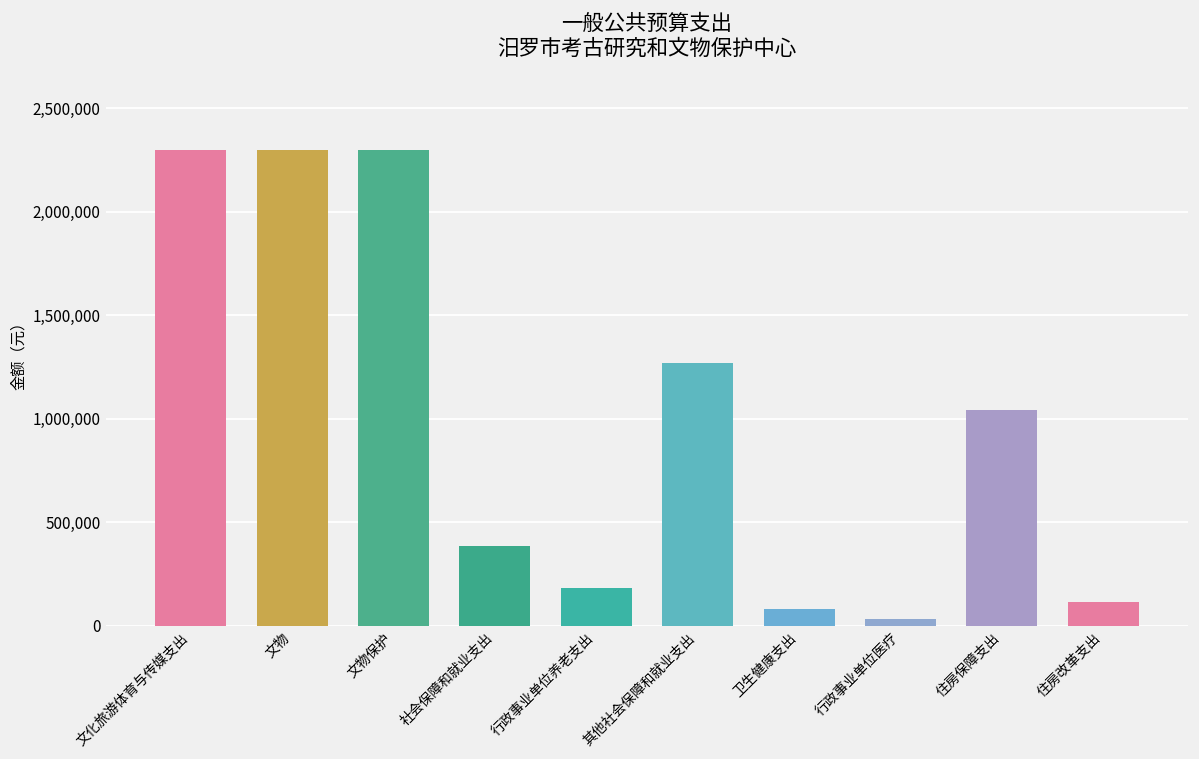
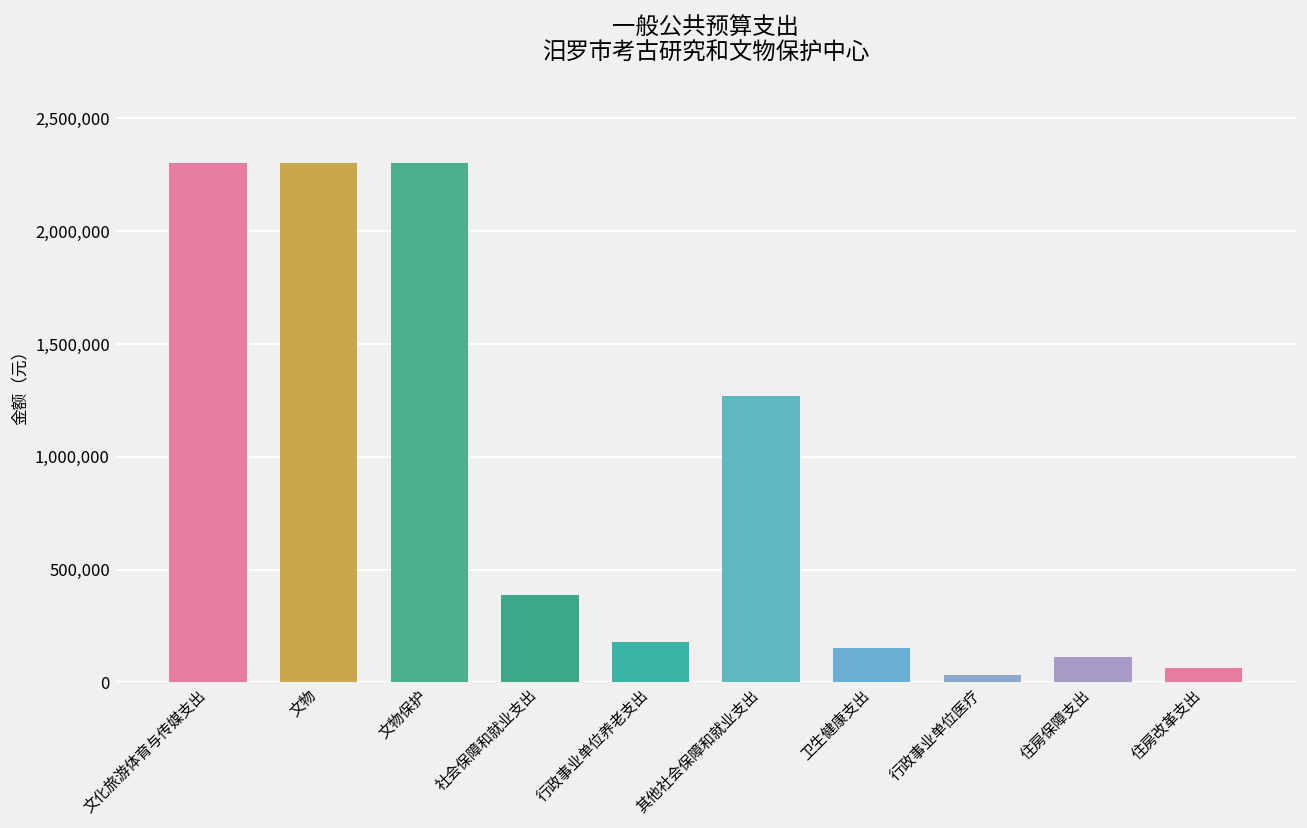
卫生健康支出: 80,000 -> 150,000
住房保障支出: 1,040,000 -> 110,000
住房改革支出: 110,000 -> 60,000
